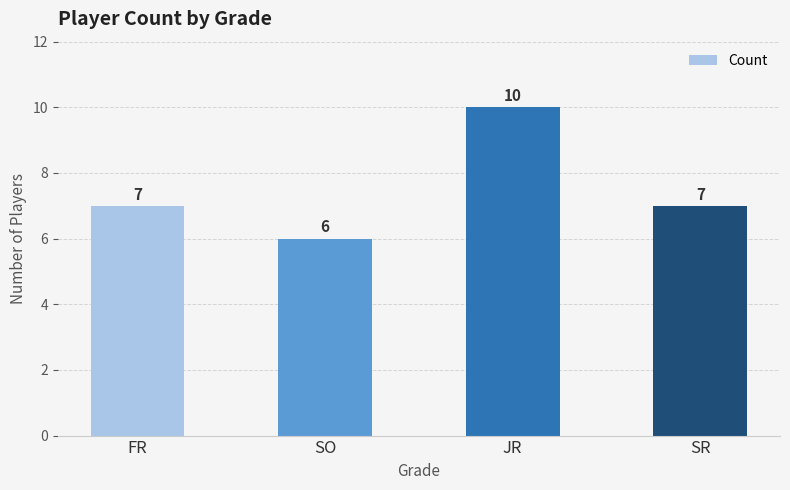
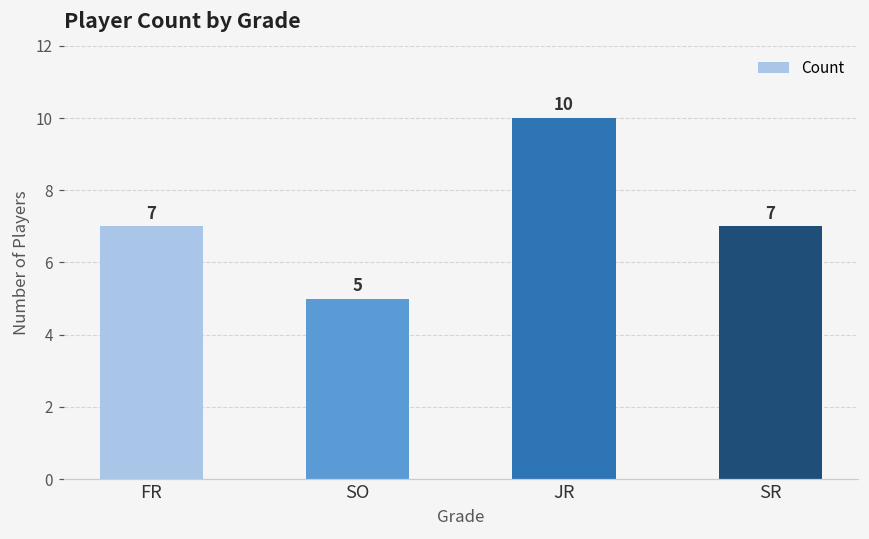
SO: 6 -> 5
